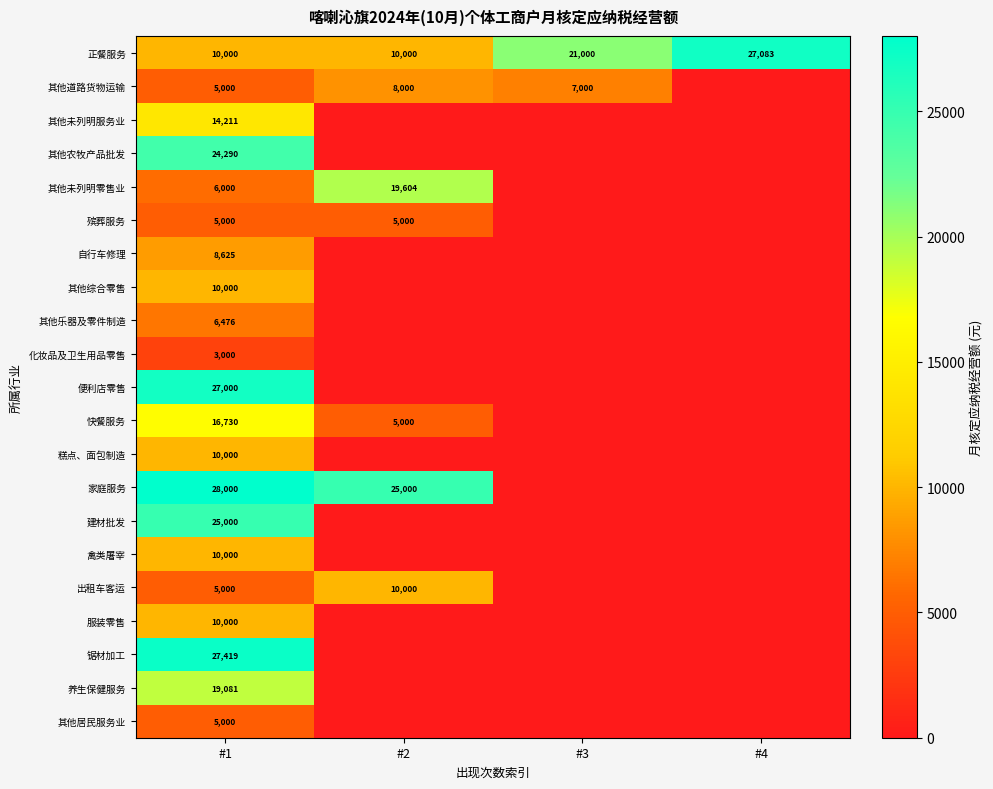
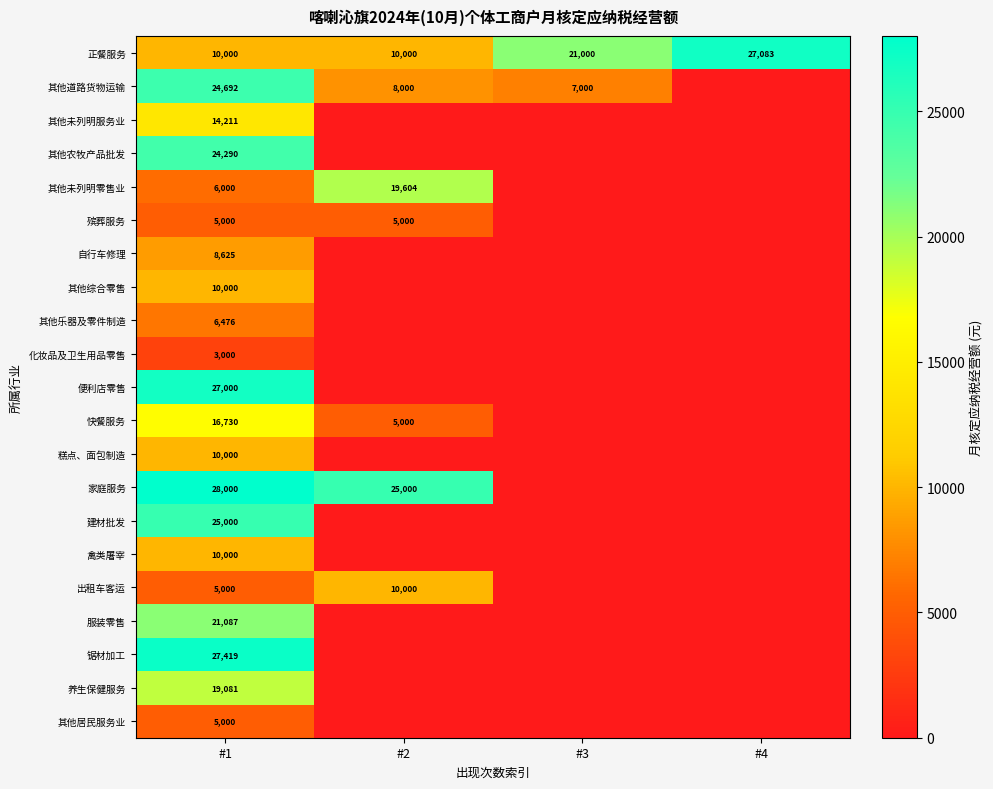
其他道路货物运输, #1: 5,000 -> 24,692
服装零售, #1: 10,000 -> 21,087
